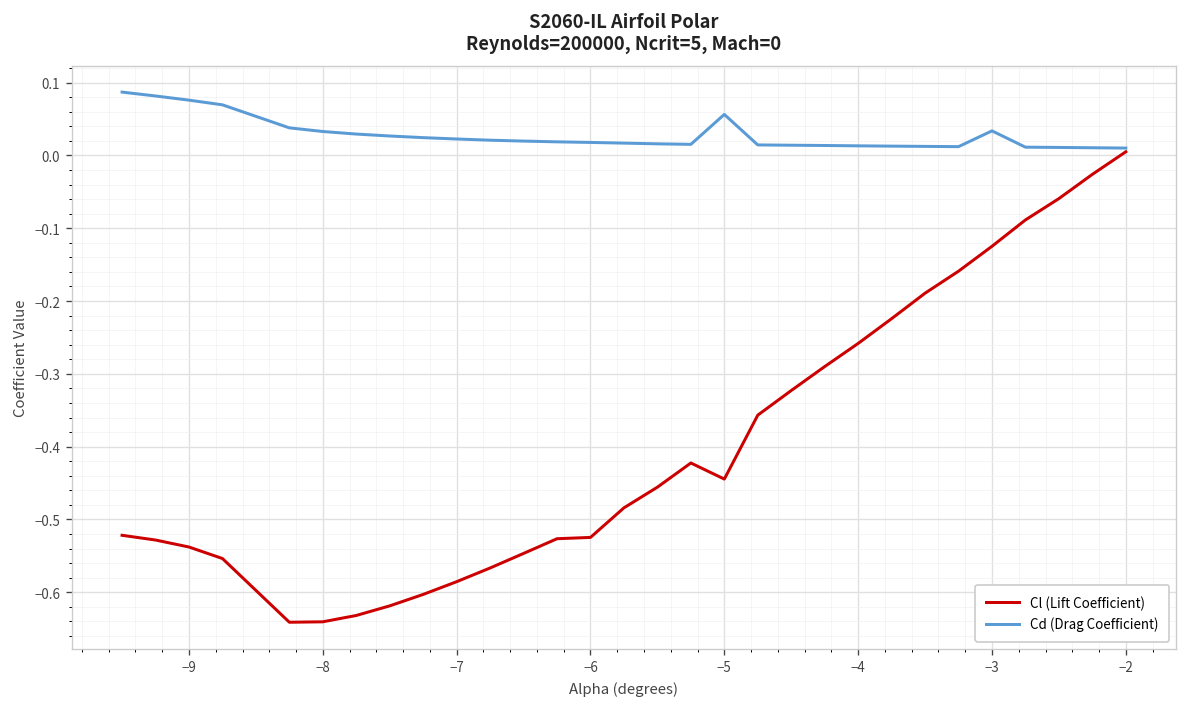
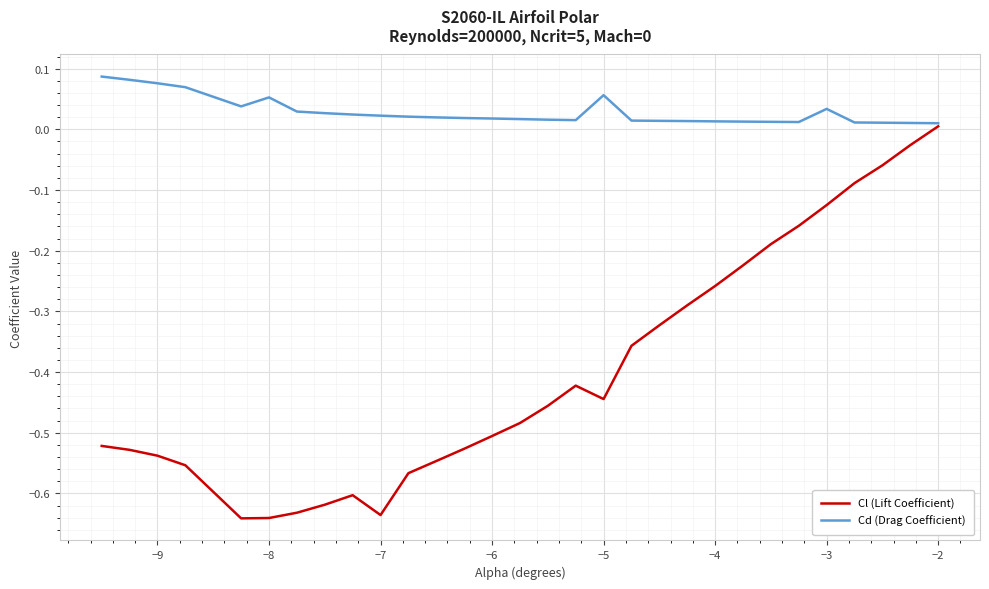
Cd (Drag Coefficient), −8: 0.03 -> 0.05
Cl (Lift Coefficient), −7: -0.59 -> -0.64
Cl (Lift Coefficient), −6: -0.52 -> -0.51
